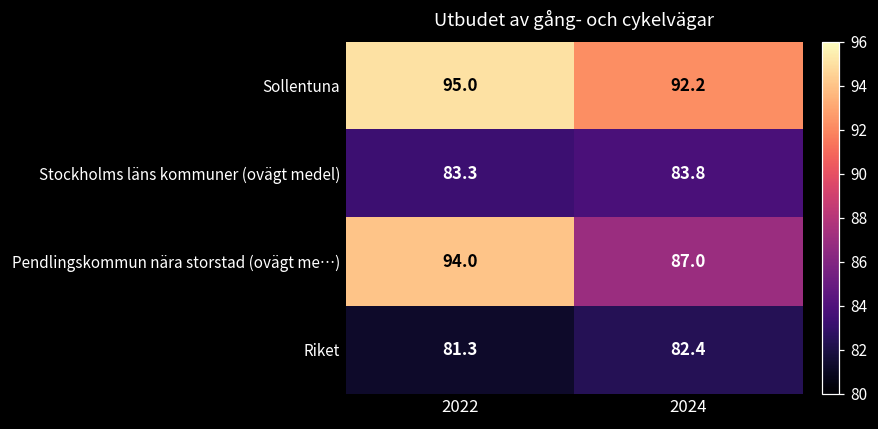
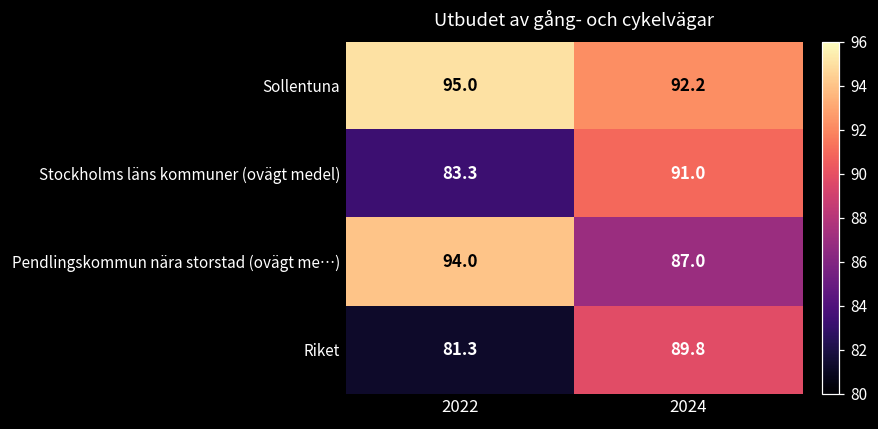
Stockholms läns kommuner (ovägt medel), 2024: 83.8 -> 91.0
Riket, 2024: 82.4 -> 89.8
